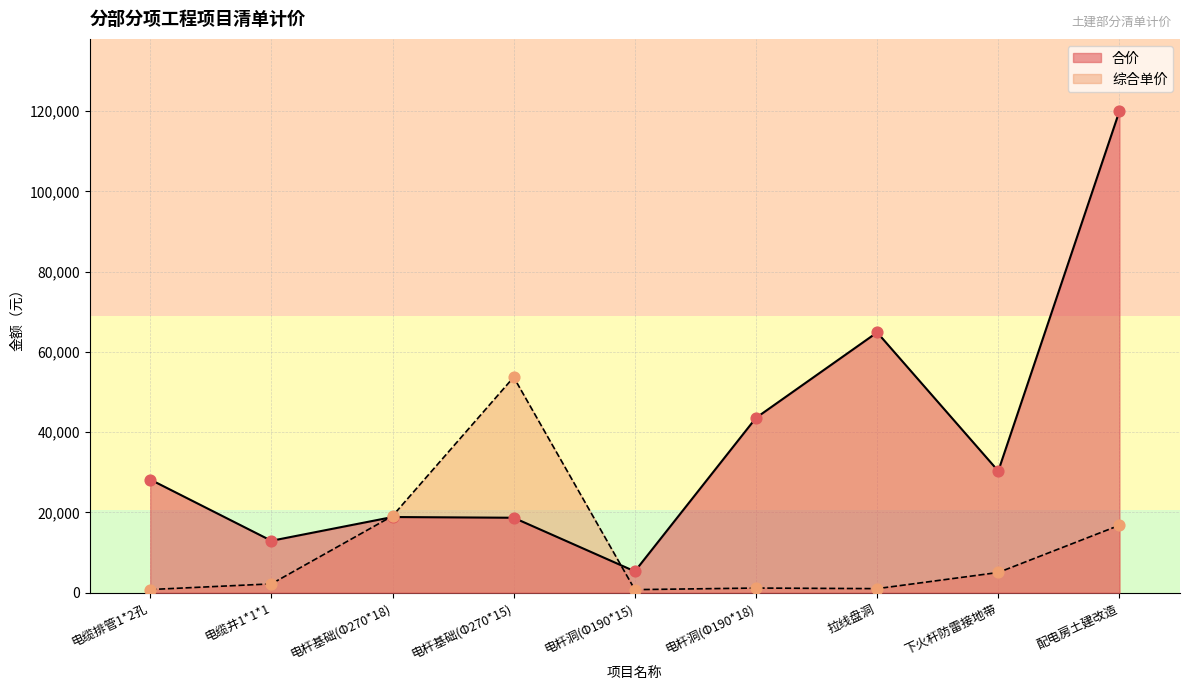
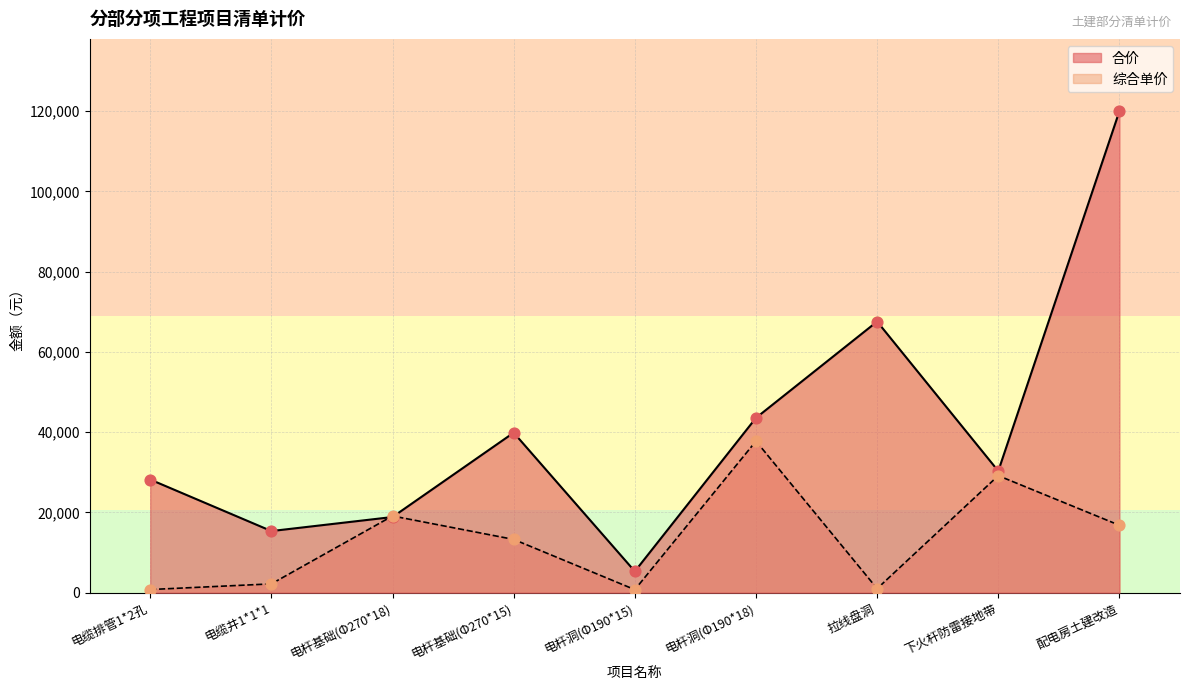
合价, 电缆井1*1*1: 13,000 -> 15,000
合价, 电杆基础(Φ270*15): 19,000 -> 40,000
综合单价, 电杆基础(Φ270*15): 54,000 -> 13,000
综合单价, 电杆洞(Φ190*18): 1,000 -> 38,000
合价, 拉线盘洞: 65,000 -> 68,000
综合单价, 下火杆防雷接地带: 5,000 -> 29,000
